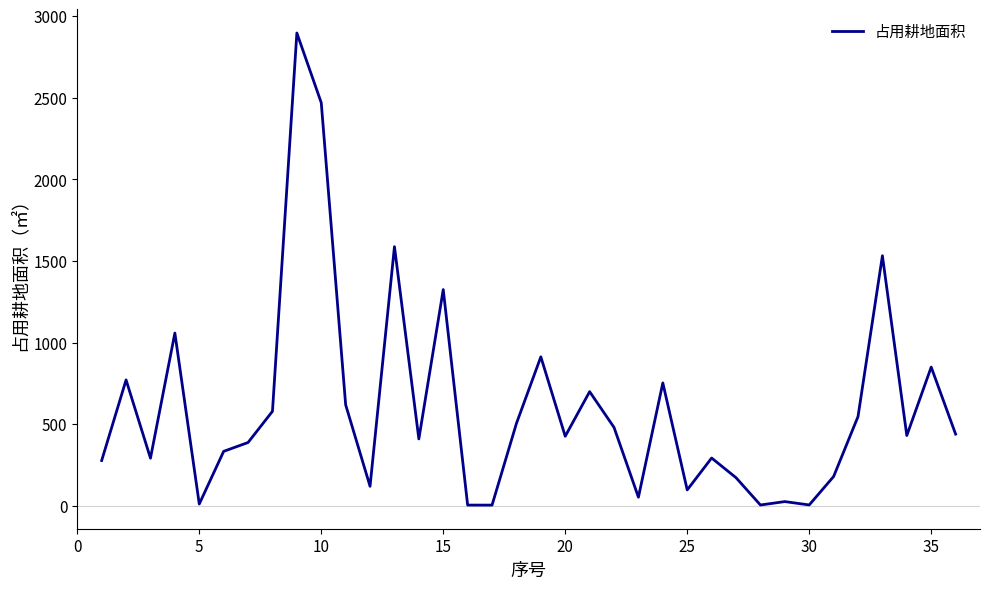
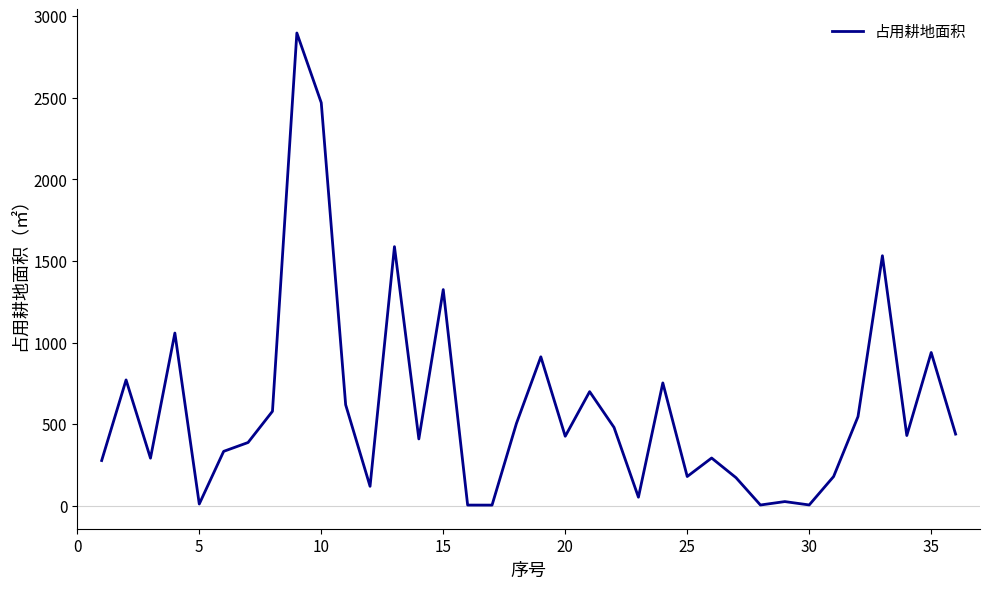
25: 100 -> 180
35: 850 -> 940
